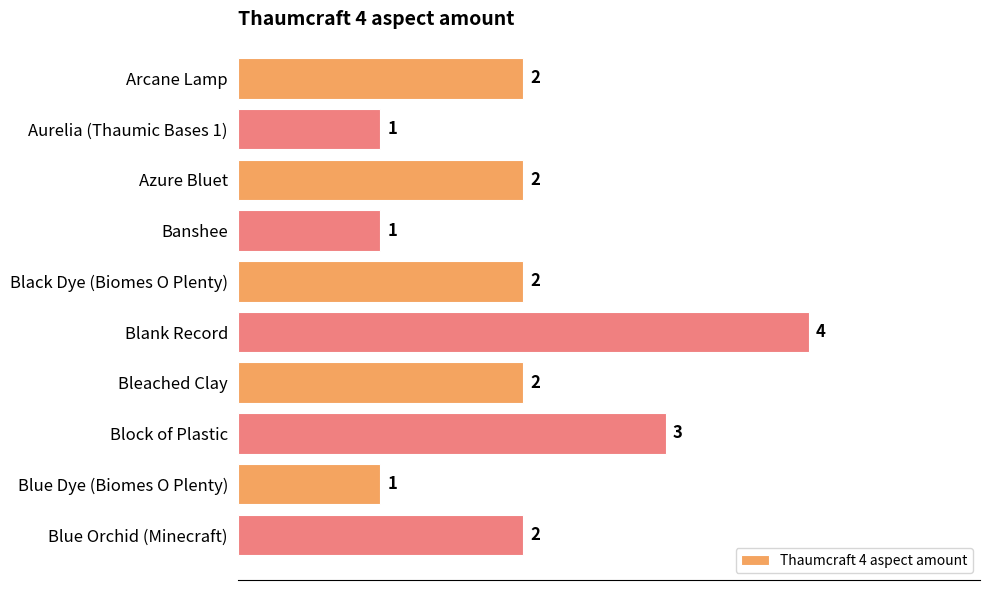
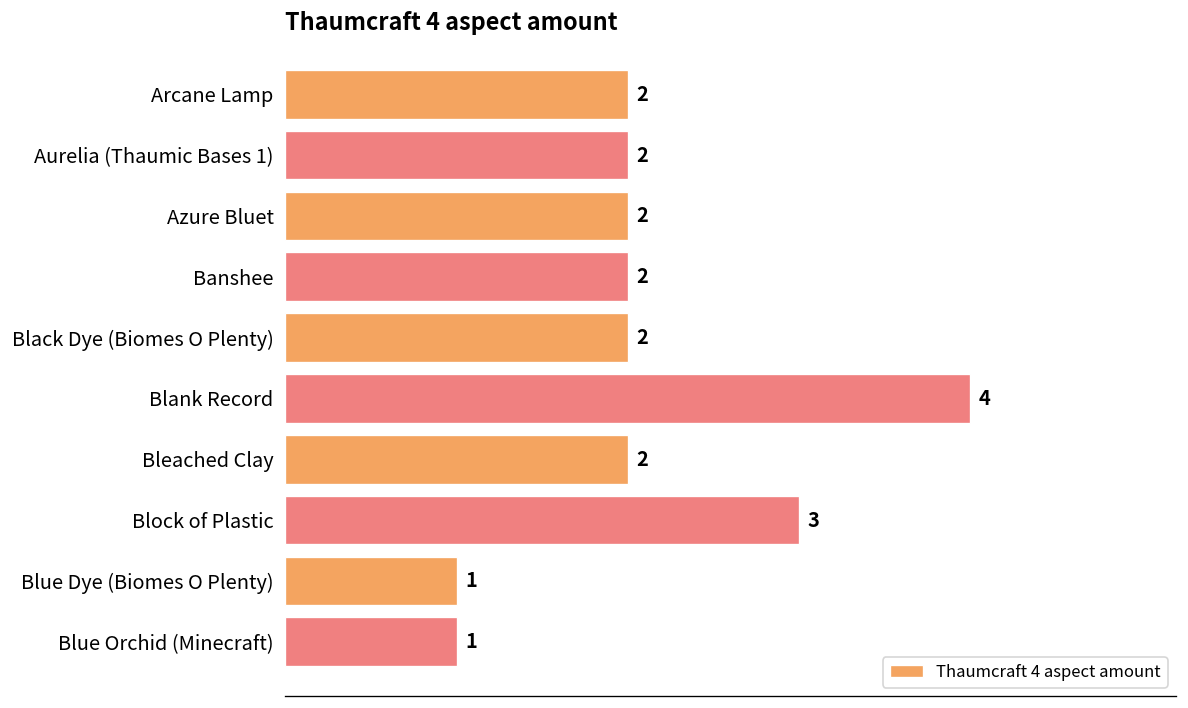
Aurelia (Thaumic Bases 1): 1 -> 2
Banshee: 1 -> 2
Blue Orchid (Minecraft): 2 -> 1
